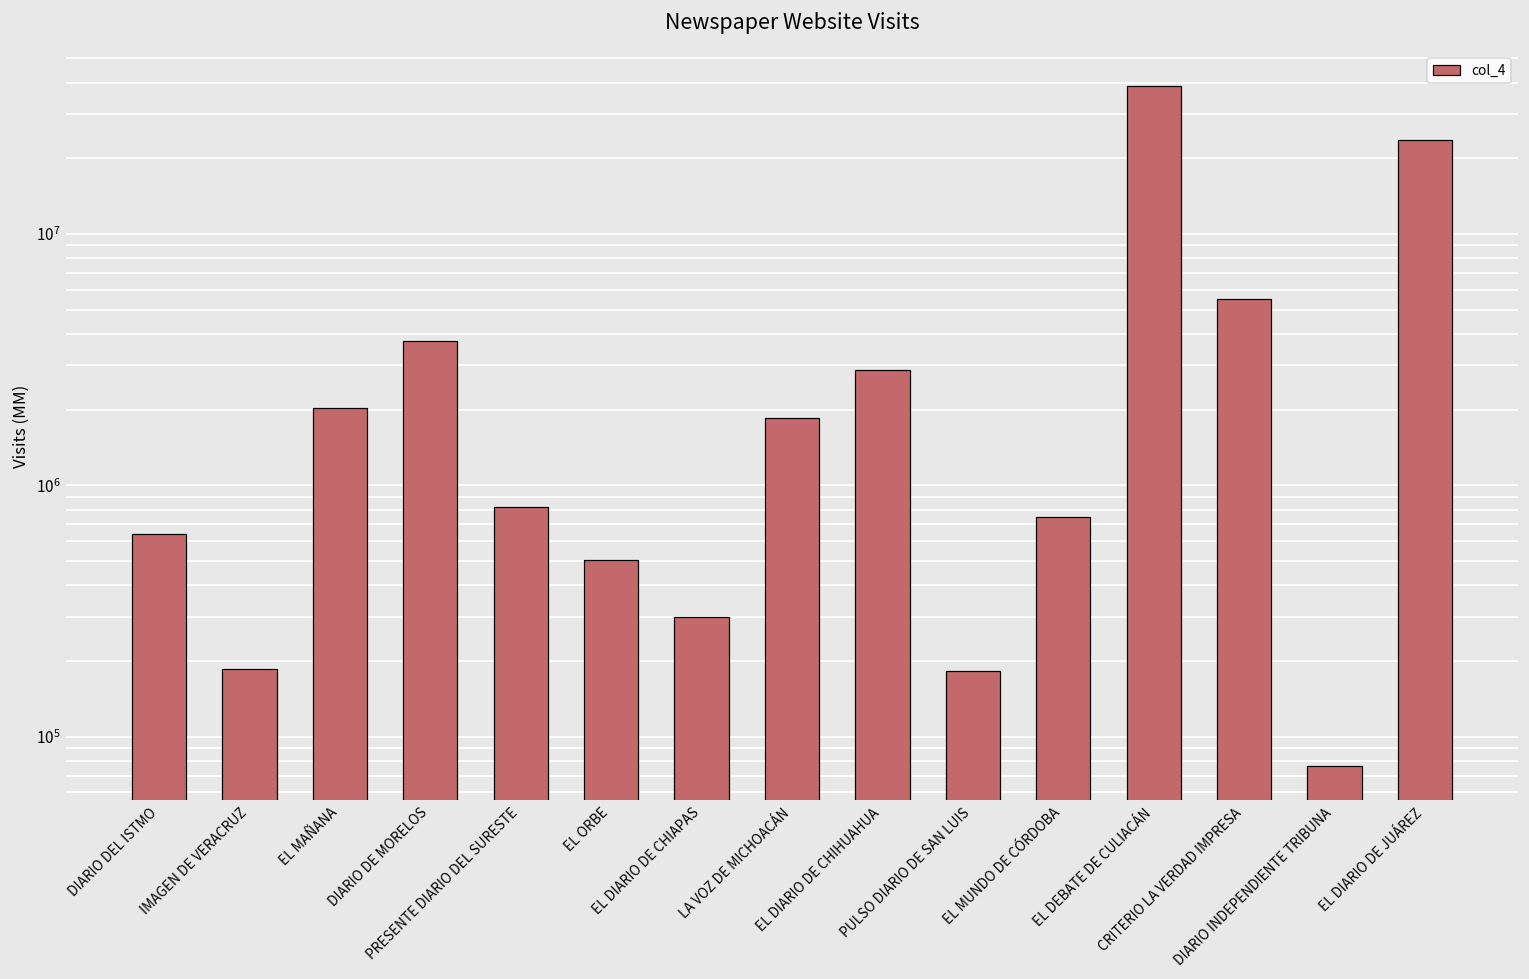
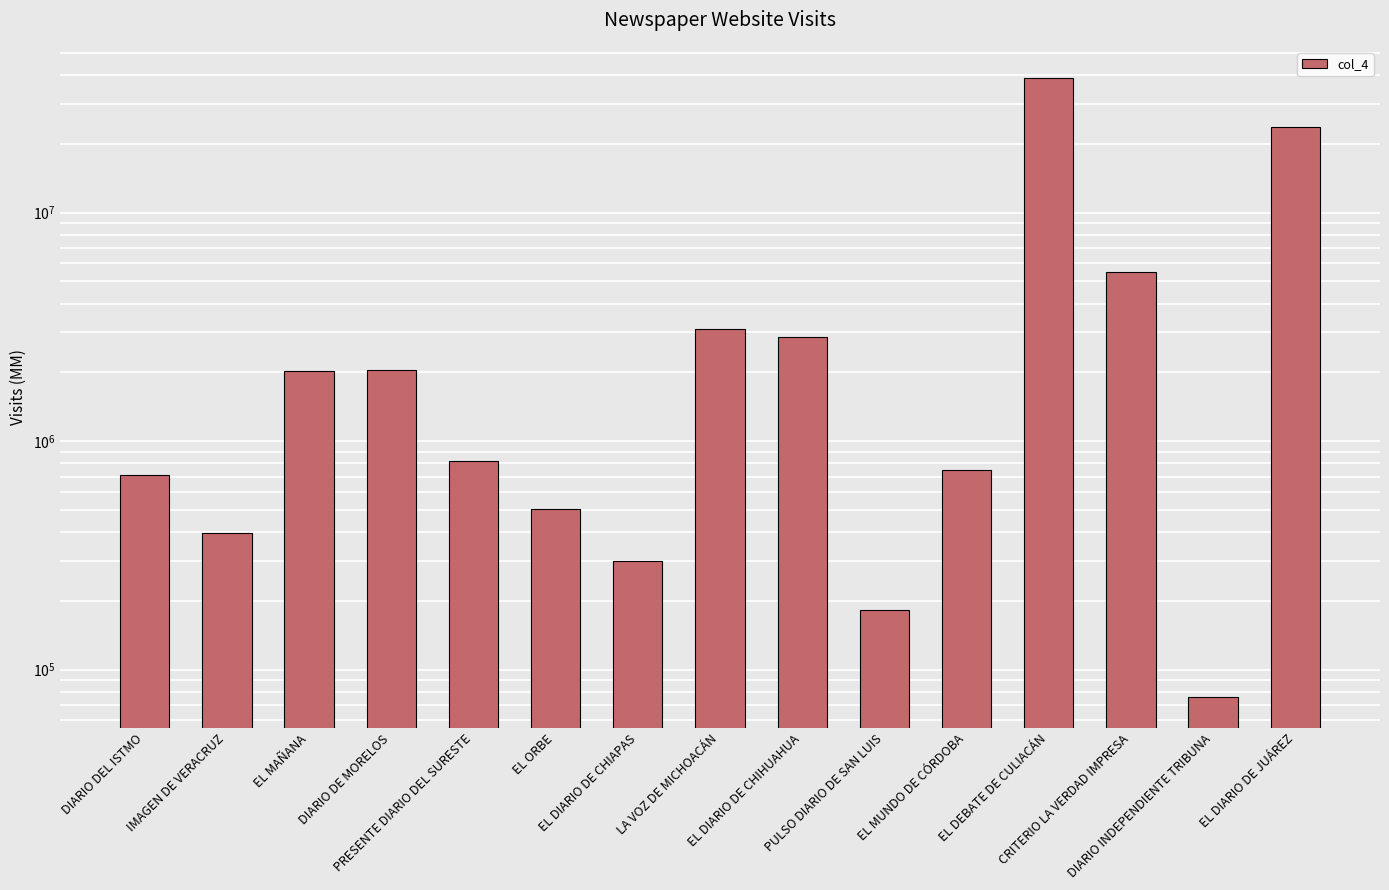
DIARIO DEL ISTMO: 640000 -> 710000
IMAGEN DE VERACRUZ: 190000 -> 400000
DIARIO DE MORELOS: 3800000 -> 2100000
LA VOZ DE MICHOACÁN: 1900000 -> 3100000
